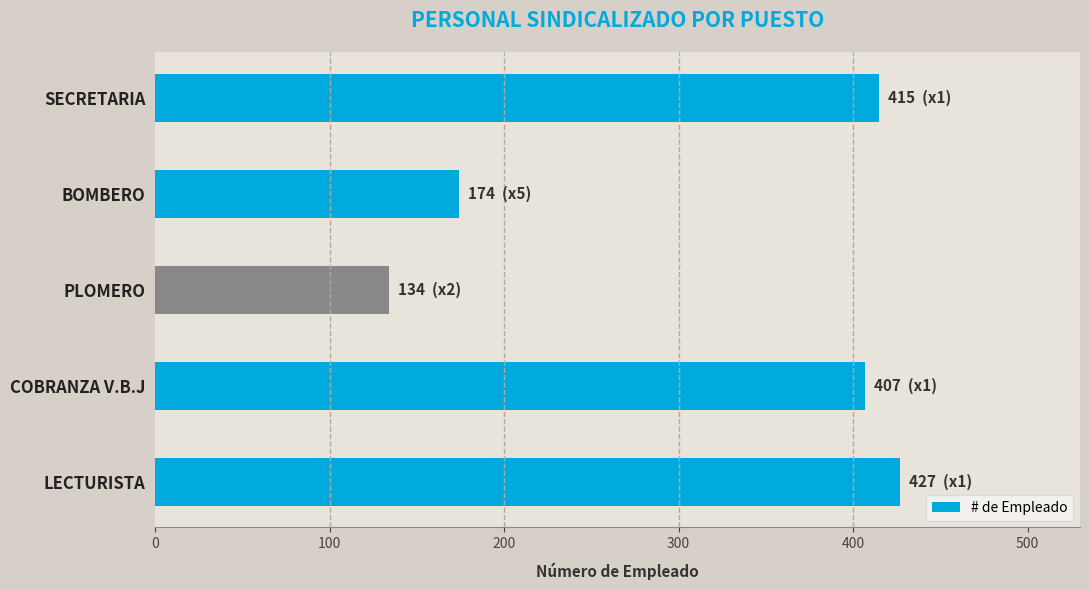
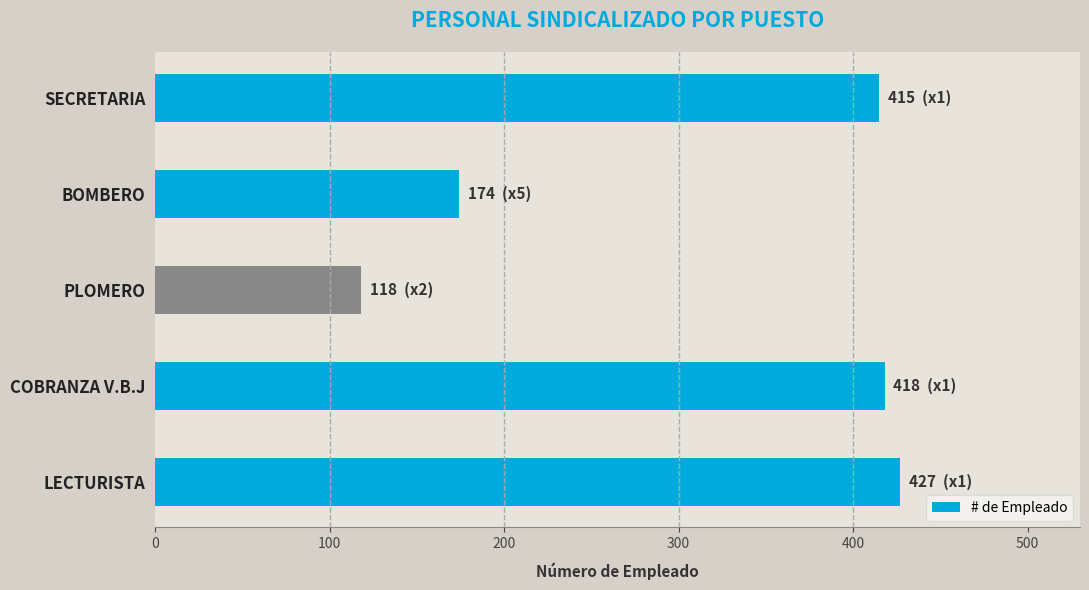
PLOMERO: 134 -> 118
COBRANZA V.B.J: 407 -> 418
